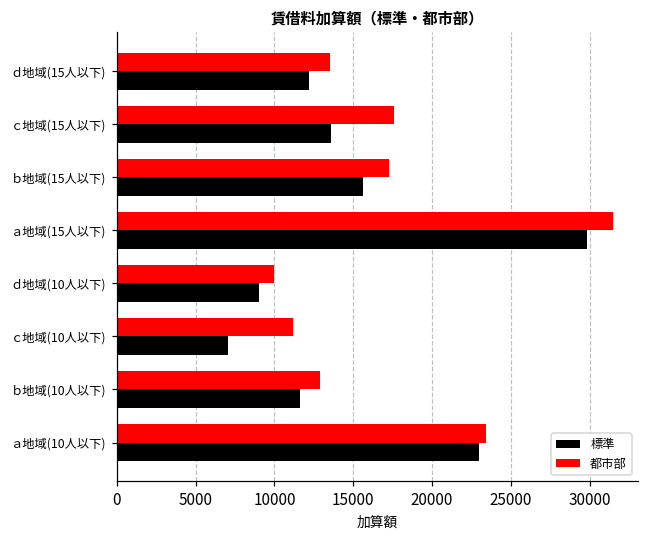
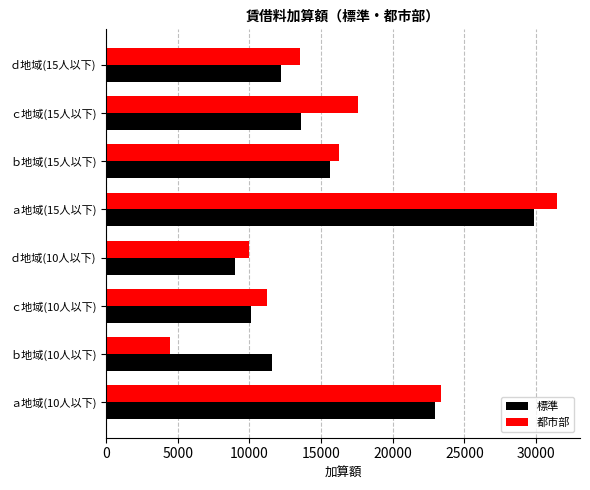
都市部, ｂ地域(15人以下): 17300 -> 16200
標準, ｃ地域(10人以下): 7100 -> 10100
都市部, ｂ地域(10人以下): 12900 -> 4500
